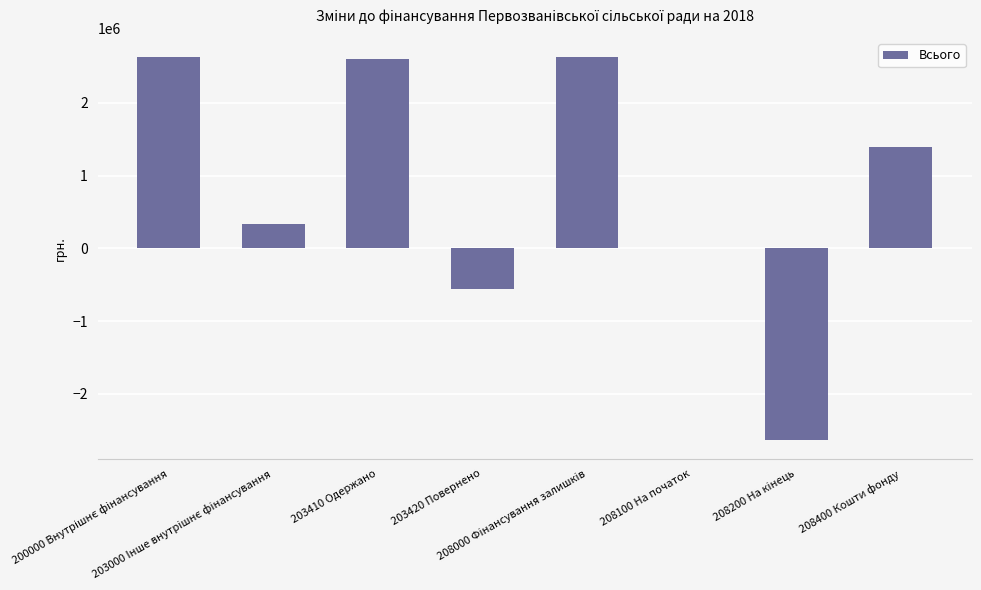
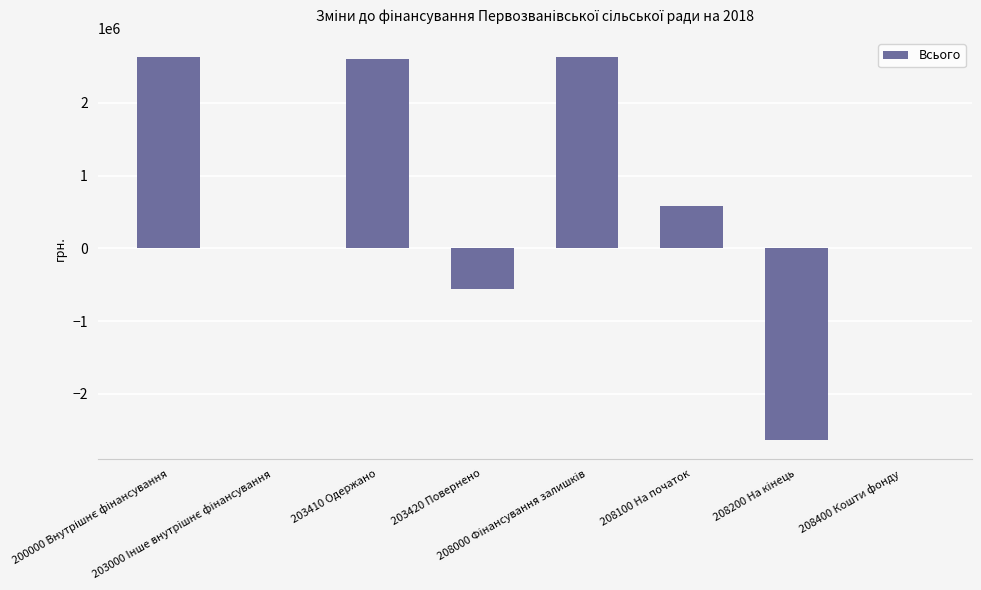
203000 Інше внутрішнє фінансування: 300000 -> 0
208100 На початок: 0 -> 600000
208400 Кошти фонду: 1400000 -> 0
